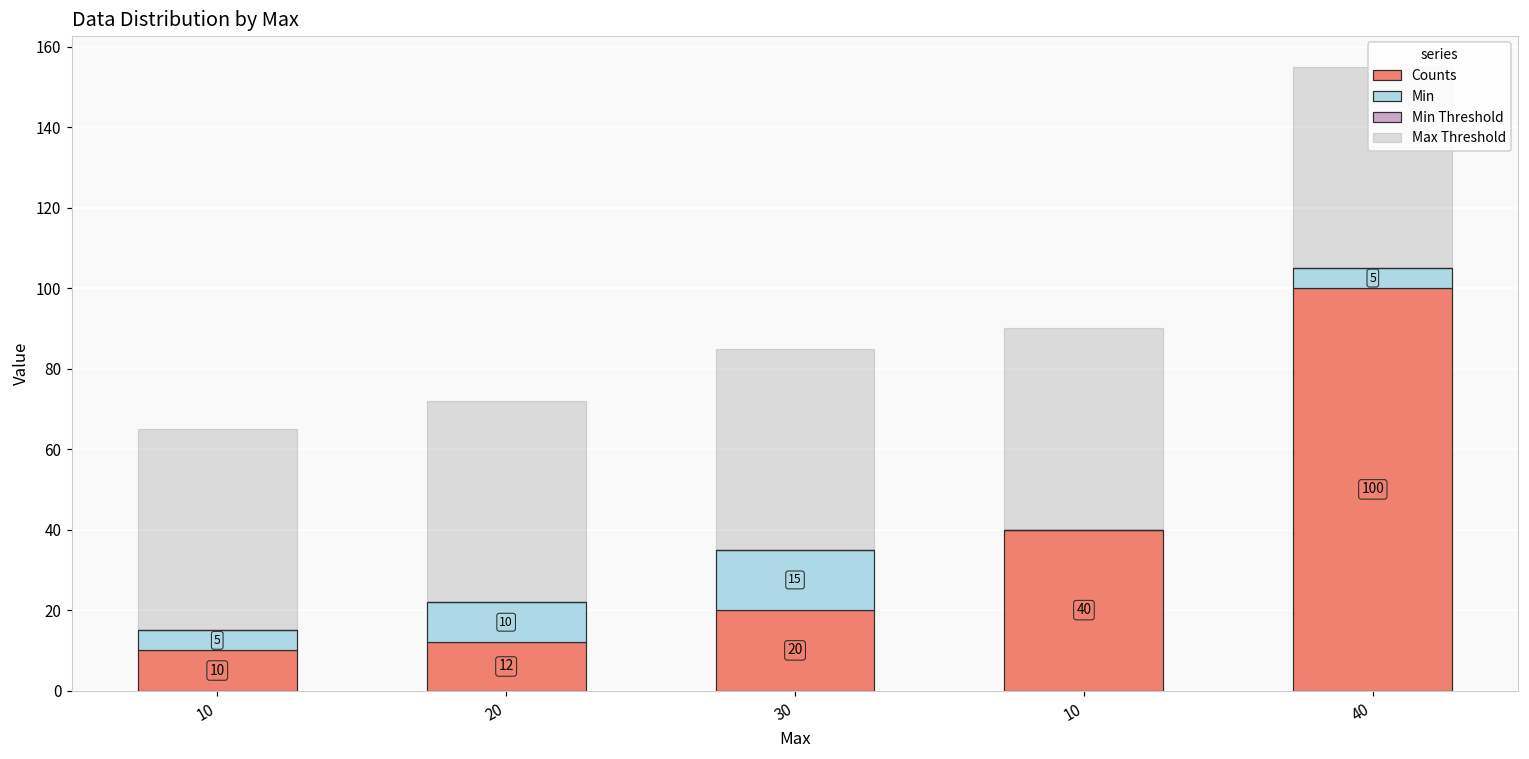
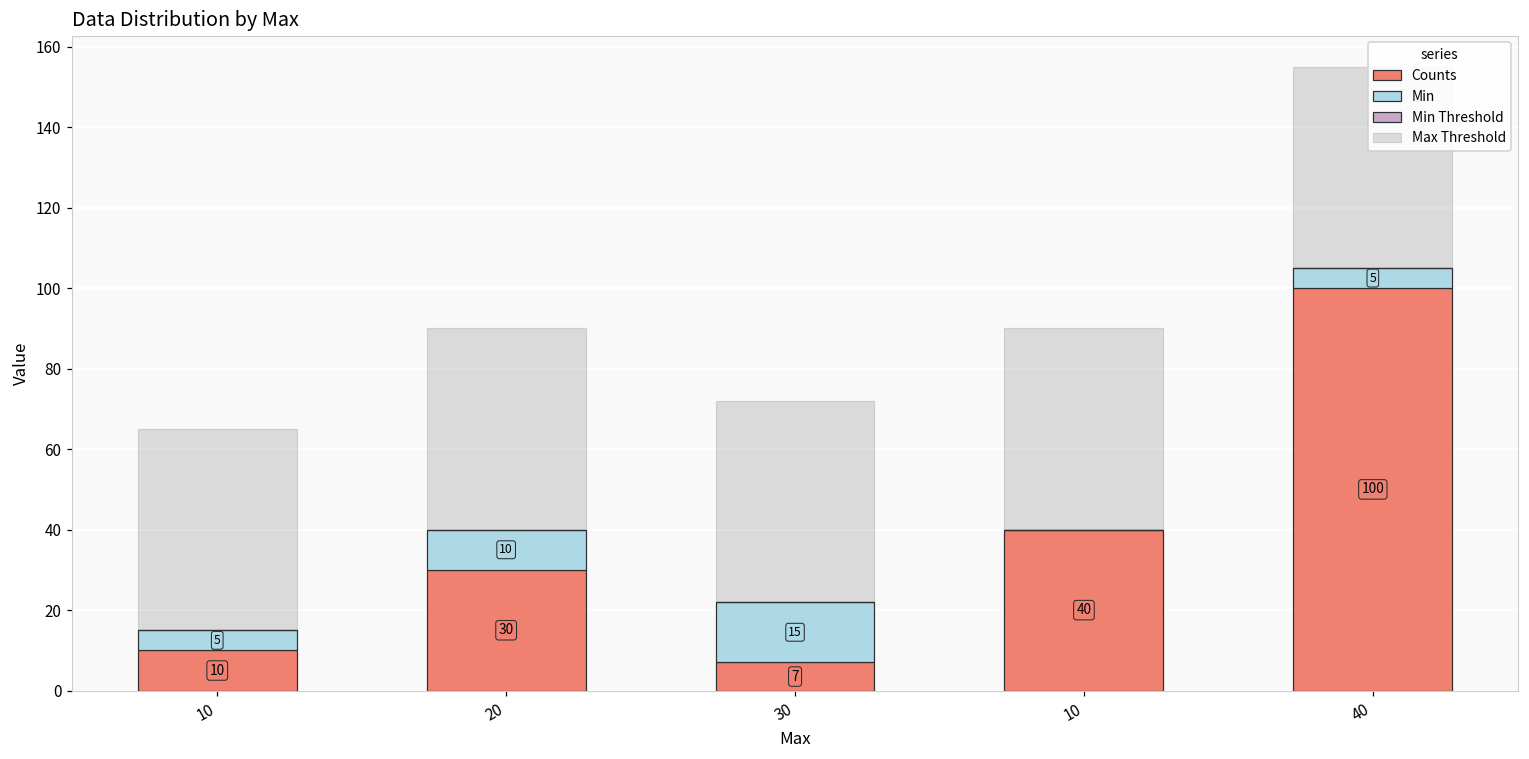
Counts, 20: 12 -> 30
Counts, 30: 20 -> 7
